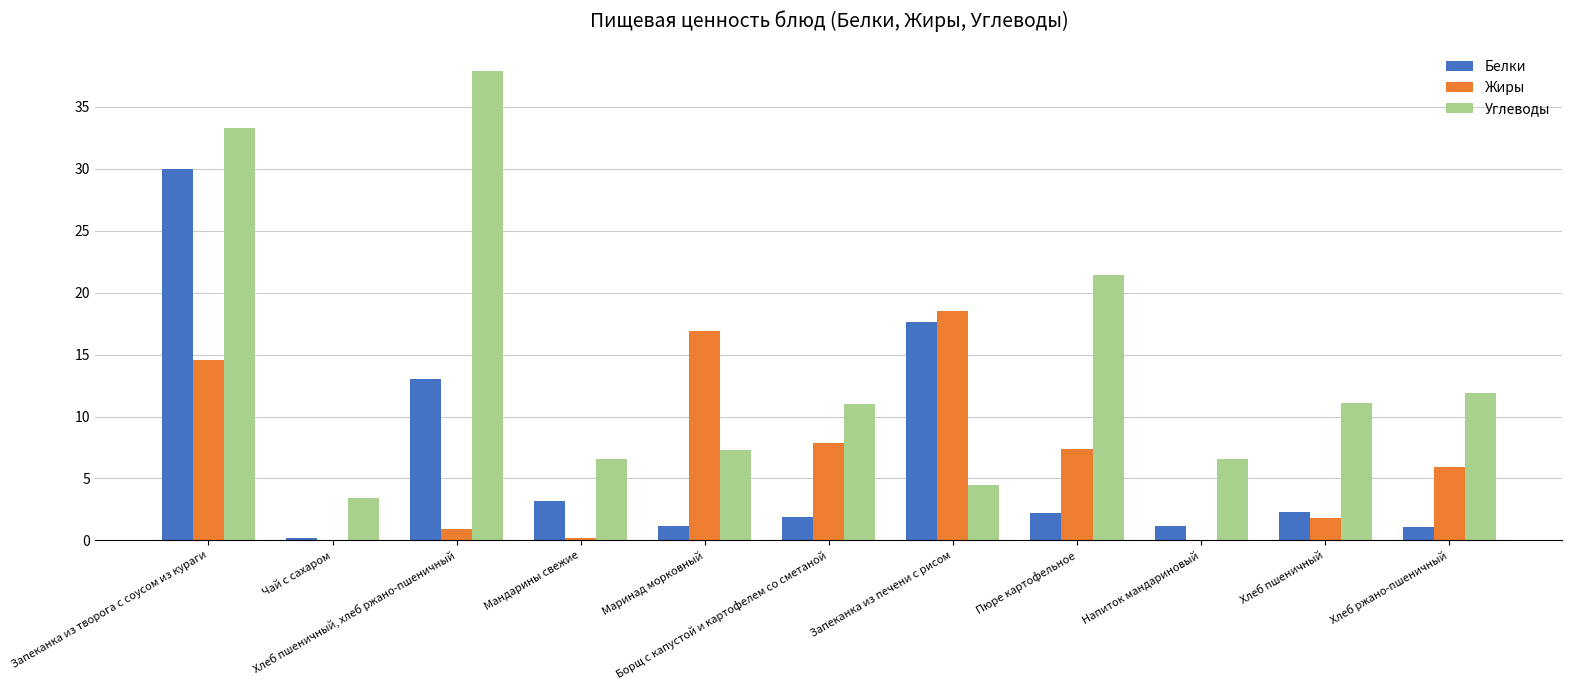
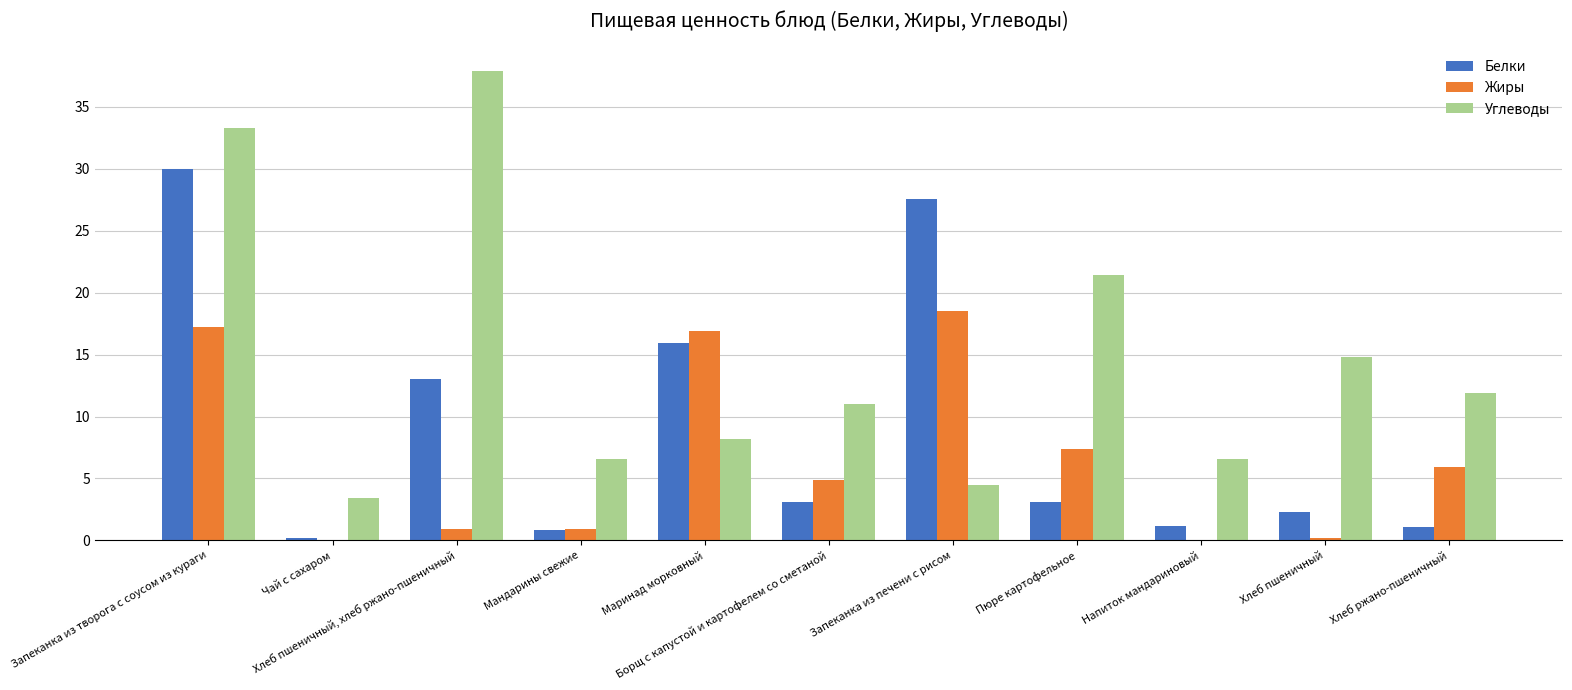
Жиры, Запеканка из творога с соусом из кураги: 14.6 -> 17.2
Белки, Мандарины свежие: 3.2 -> 0.8
Жиры, Мандарины свежие: 0.2 -> 0.9
Белки, Маринад морковный: 1.2 -> 15.9
Углеводы, Маринад морковный: 7.3 -> 8.2
Белки, Борщ с капустой и картофелем со сметаной: 1.9 -> 3.1
Жиры, Борщ с капустой и картофелем со сметаной: 7.9 -> 4.9
Белки, Запеканка из печени с рисом: 17.6 -> 27.6
Белки, Пюре картофельное: 2.2 -> 3.1
Жиры, Хлеб пшеничный: 1.8 -> 0.2
Углеводы, Хлеб пшеничный: 11.1 -> 14.8
